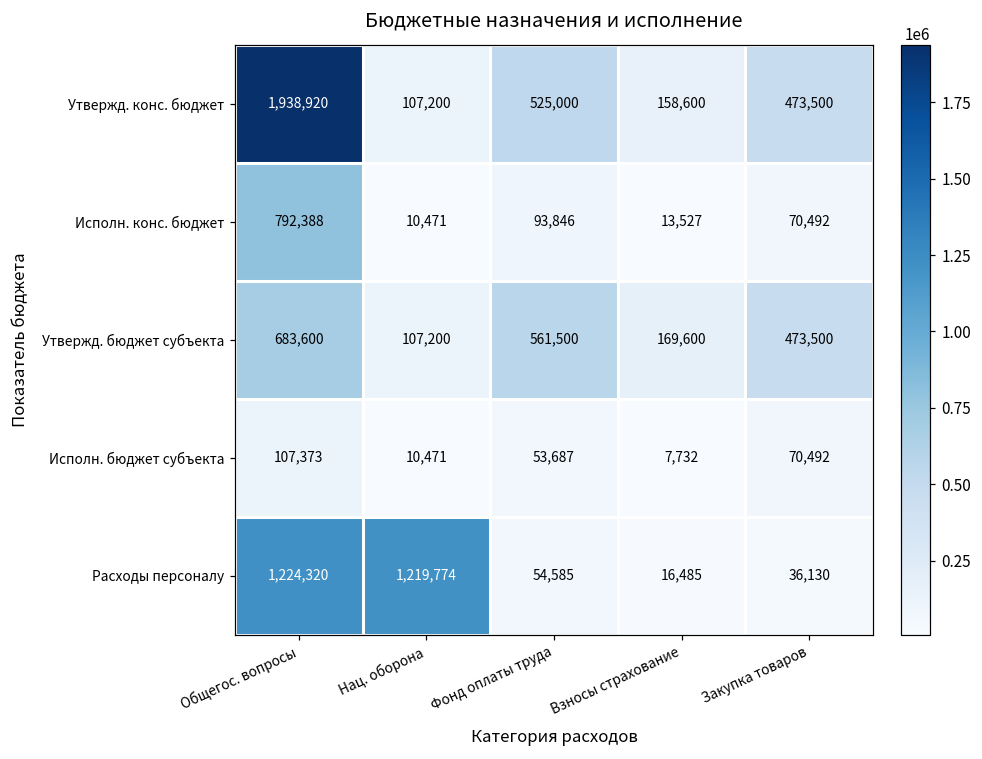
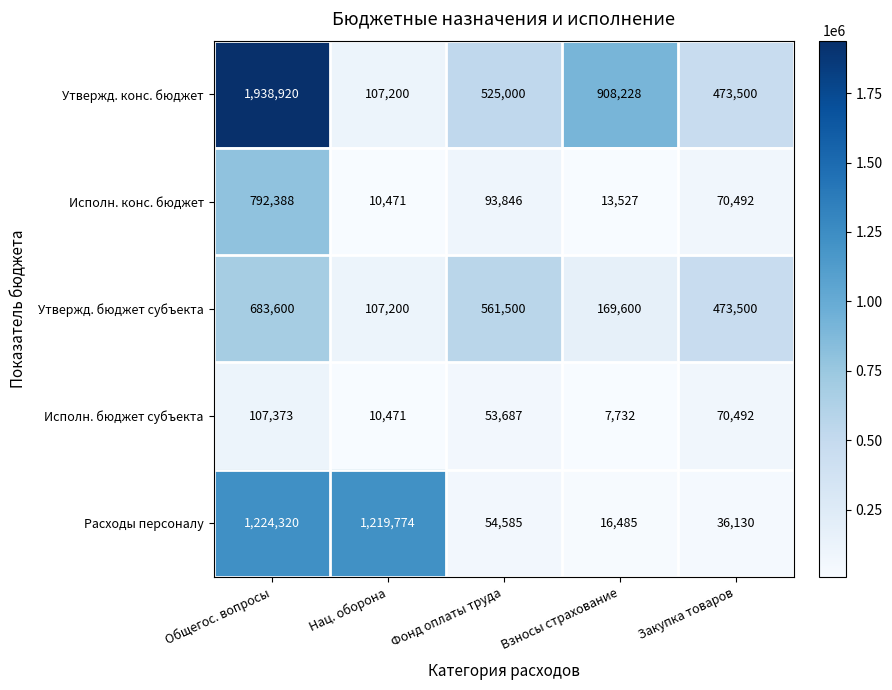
Утвержд. конс. бюджет, Взносы страхование: 158,600 -> 908,228
